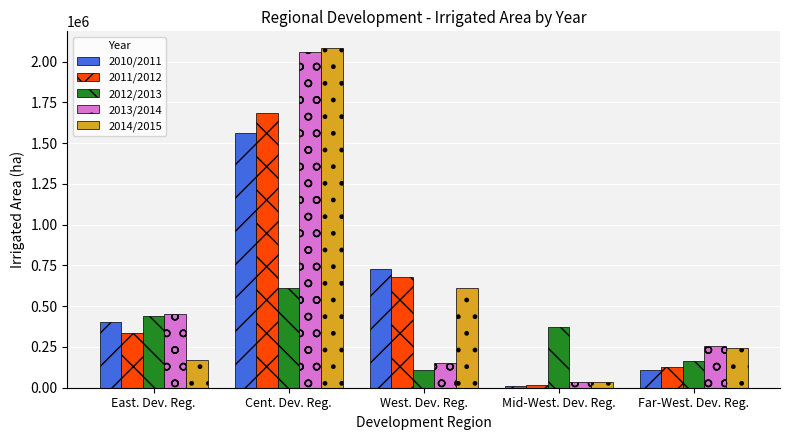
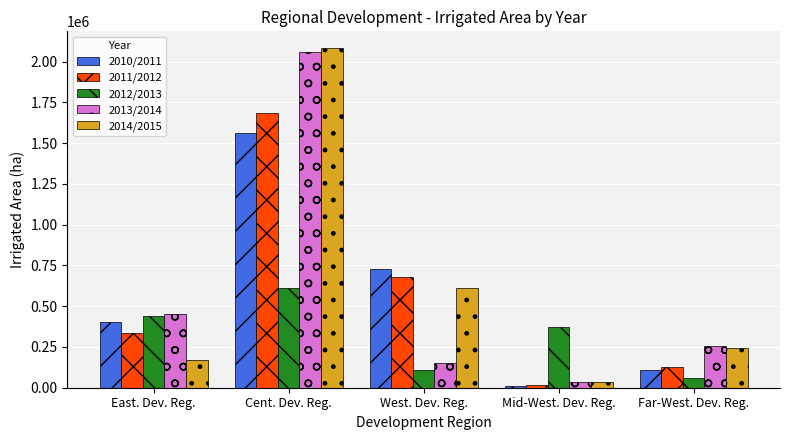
2012/2013, Far-West. Dev. Reg.: 160000 -> 60000
